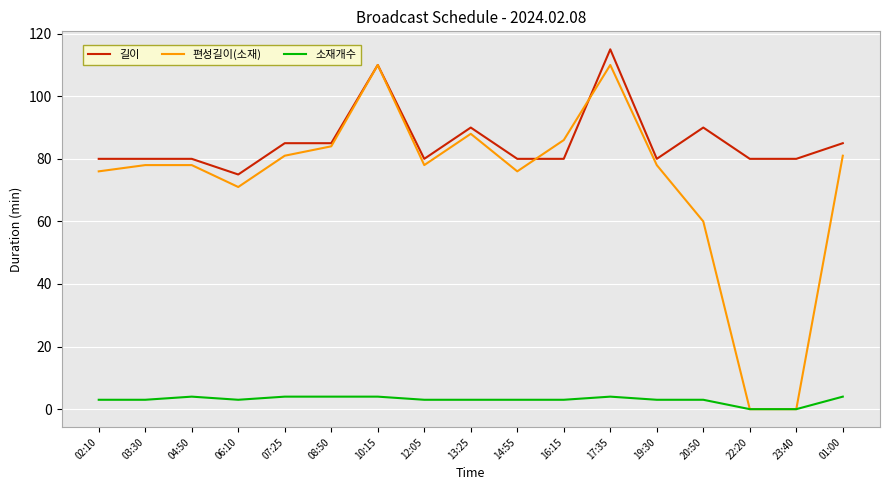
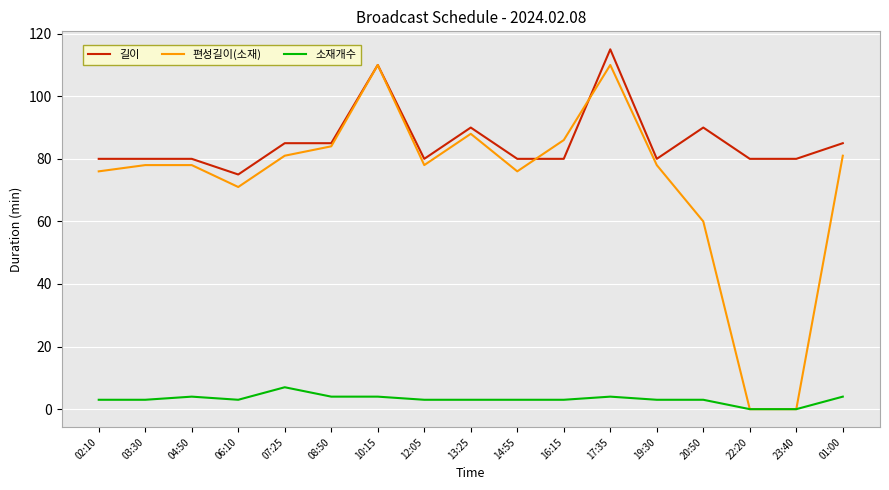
소재개수, 07:25: 4 -> 7
